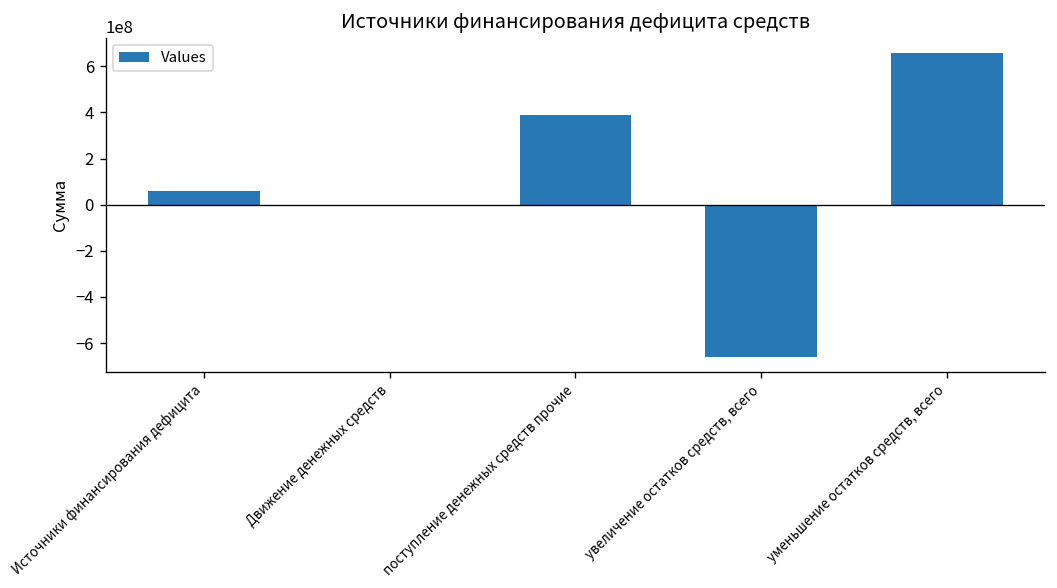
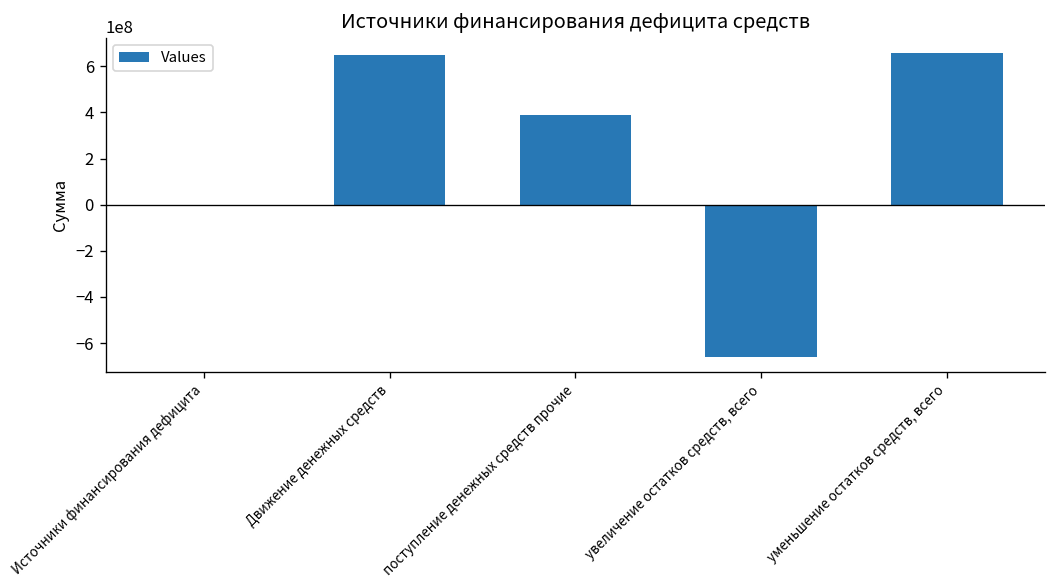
Источники финансирования дефицита: 60000000 -> 0
Движение денежных средств: 0 -> 650000000
